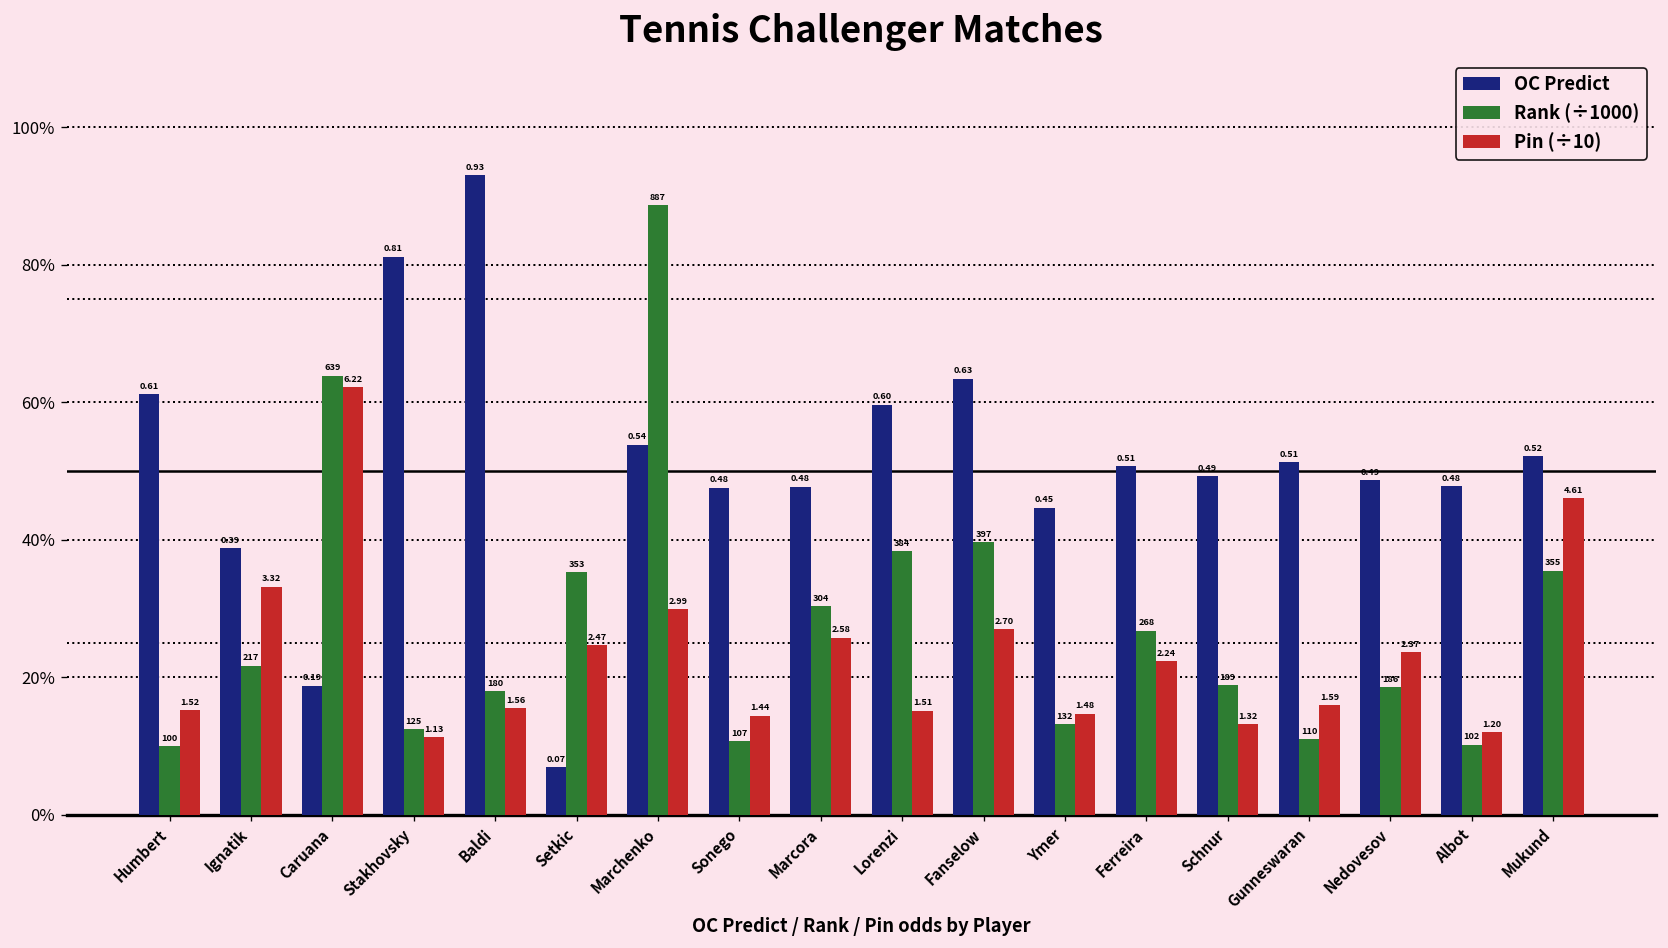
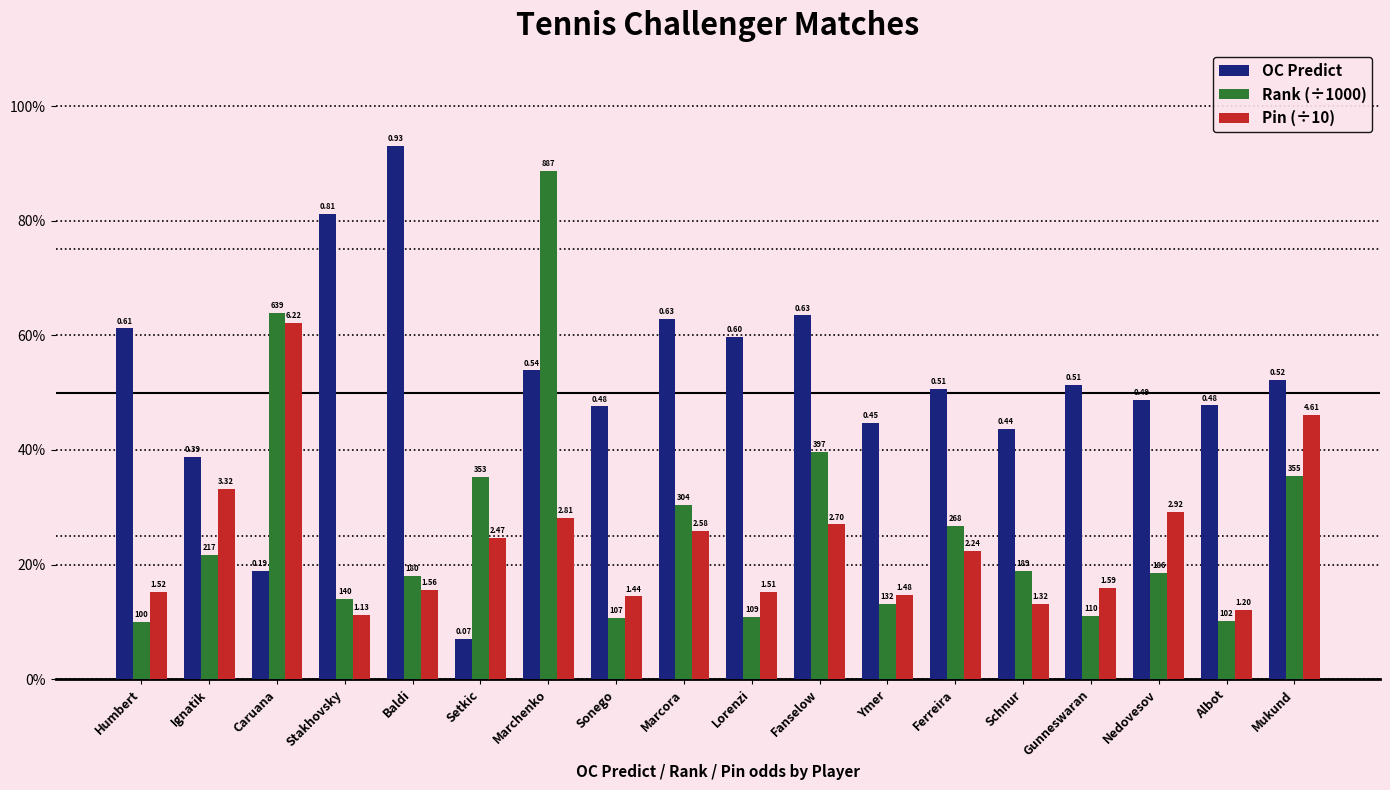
Rank (÷1000), Stakhovsky: 125 -> 140
Pin (÷10), Marchenko: 2.99 -> 2.81
OC Predict, Marcora: 0.48 -> 0.63
Rank (÷1000), Lorenzi: 384 -> 109
OC Predict, Schnur: 0.49 -> 0.44
Pin (÷10), Nedovesov: 2.37 -> 2.92
